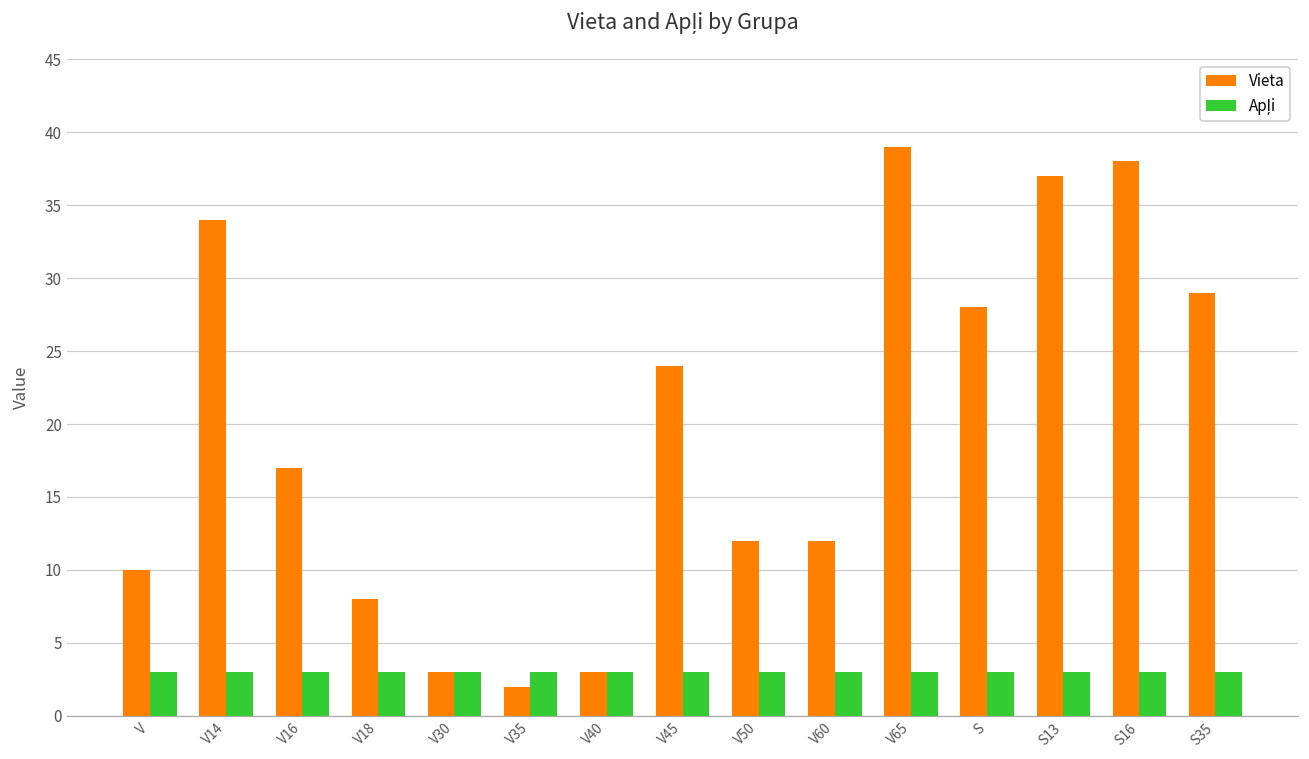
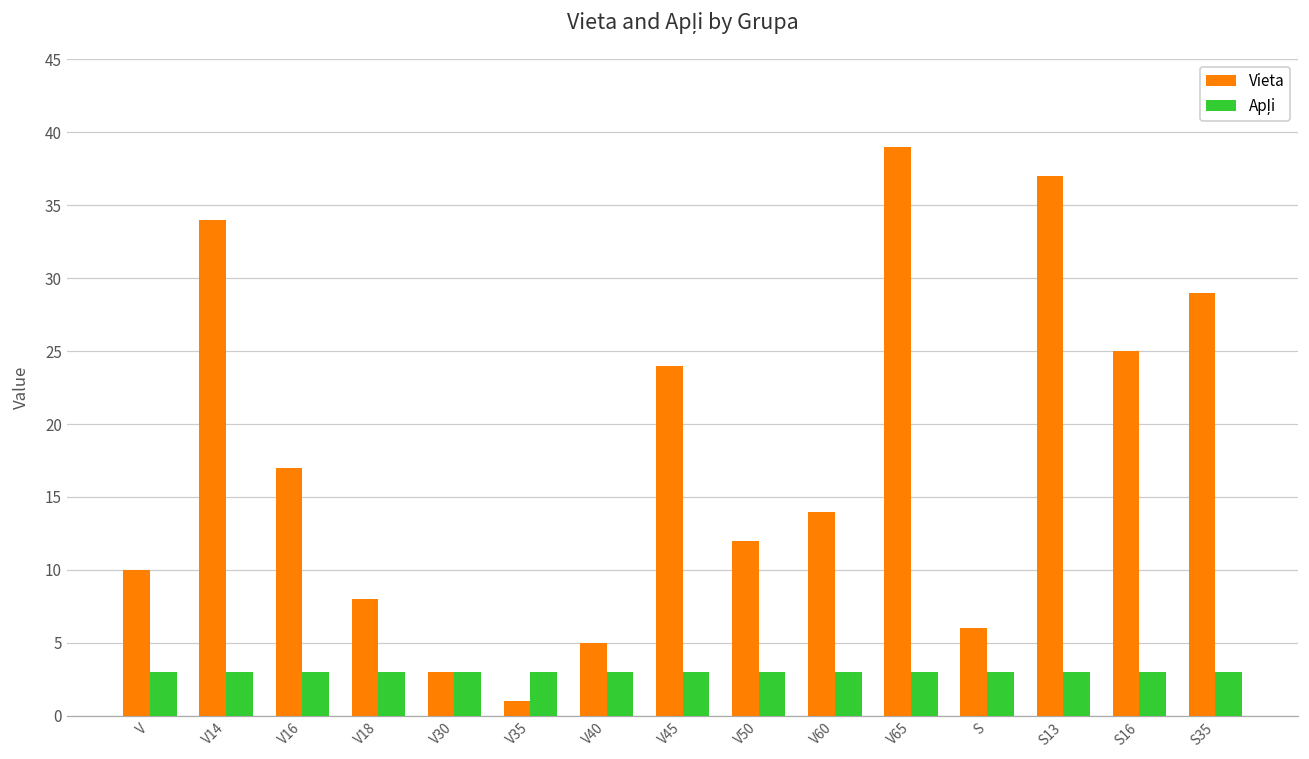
Vieta, V35: 2 -> 1
Vieta, V40: 3 -> 5
Vieta, V60: 12 -> 14
Vieta, S: 28 -> 6
Vieta, S16: 38 -> 25
